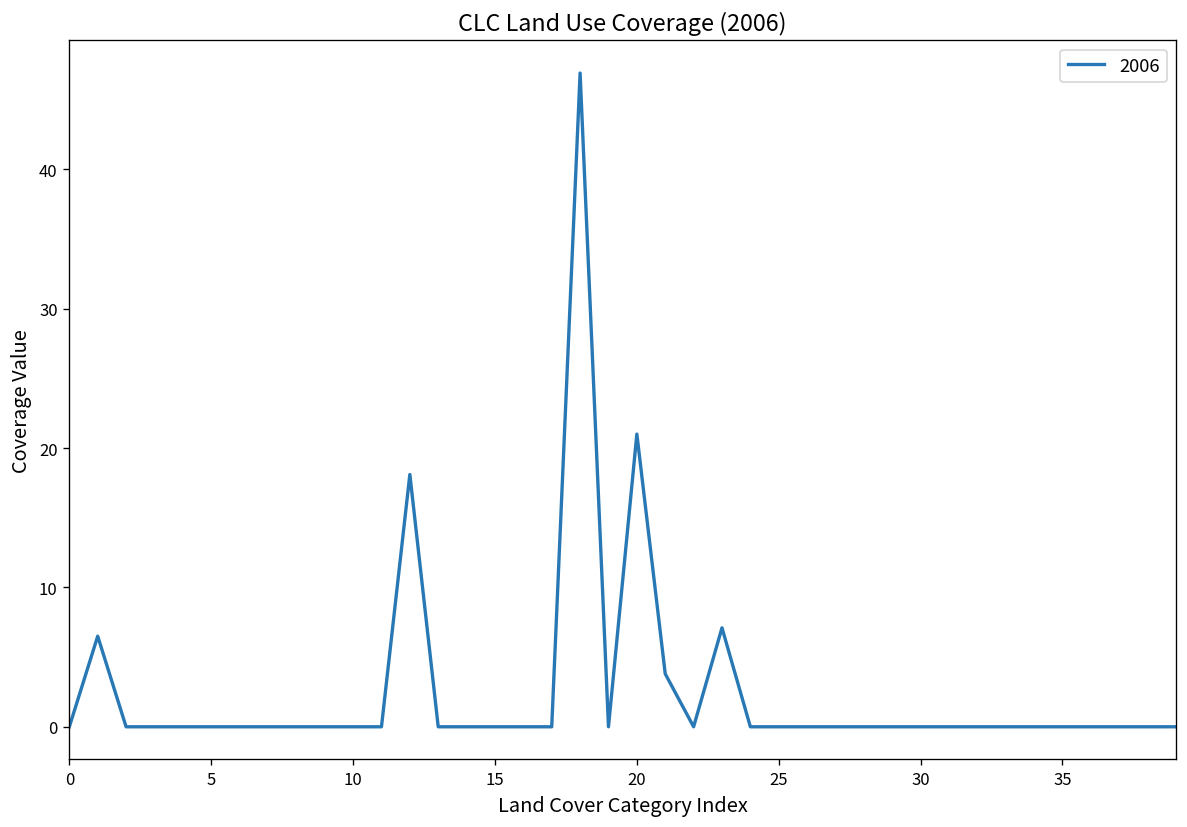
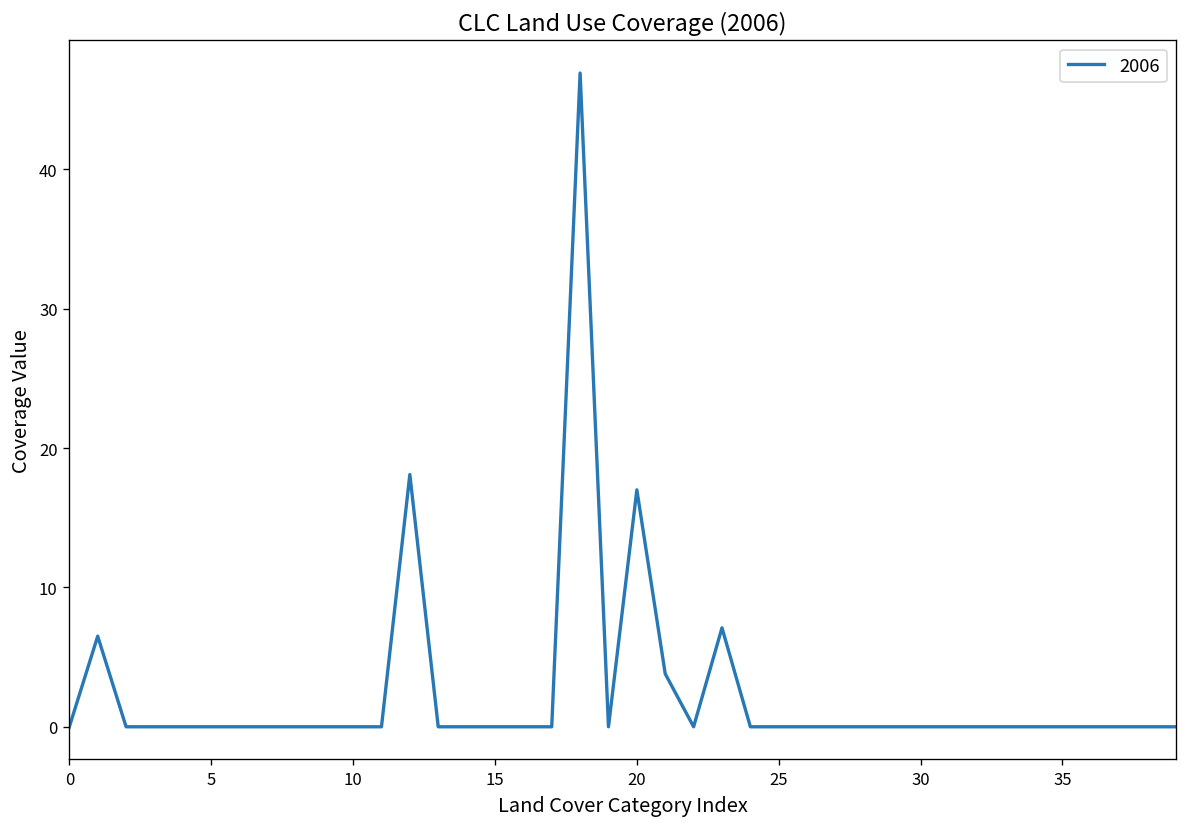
20: 21 -> 17
